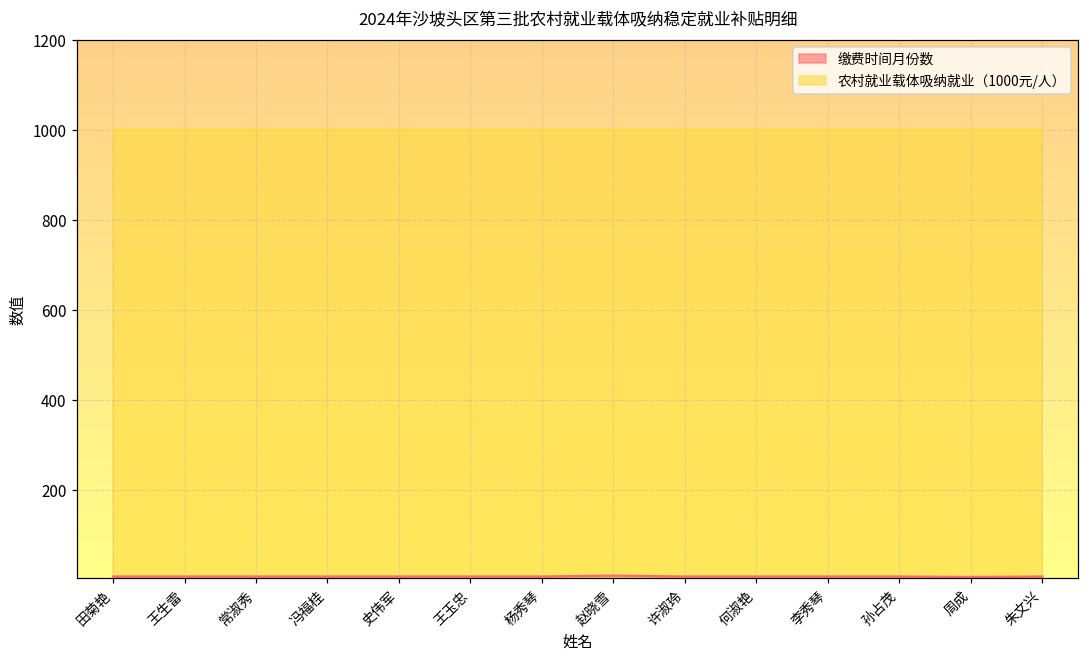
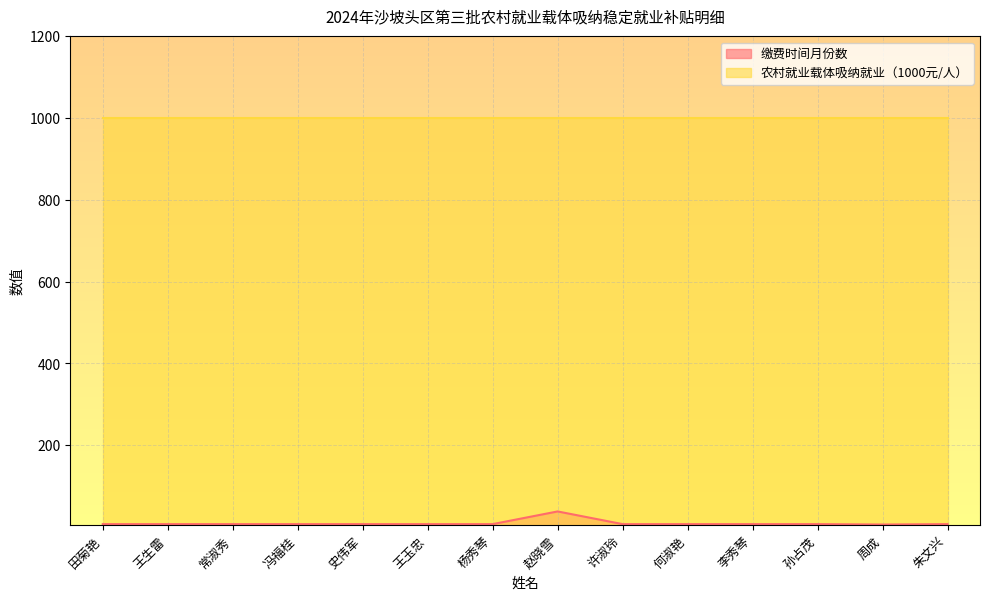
缴费时间月份数, 赵晓雪: 10 -> 40
